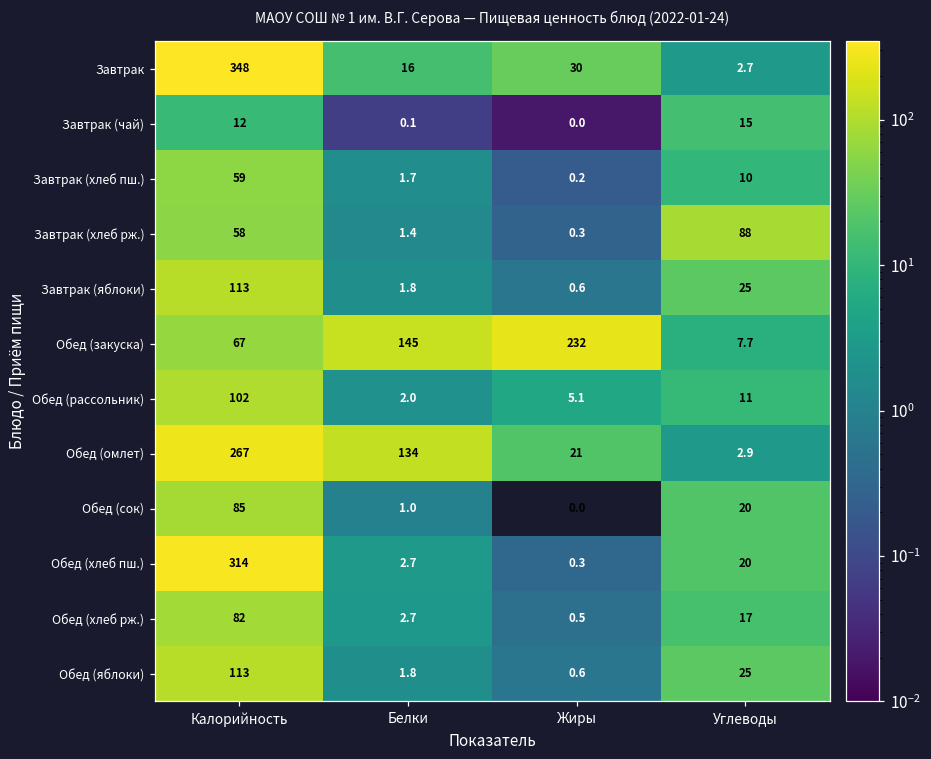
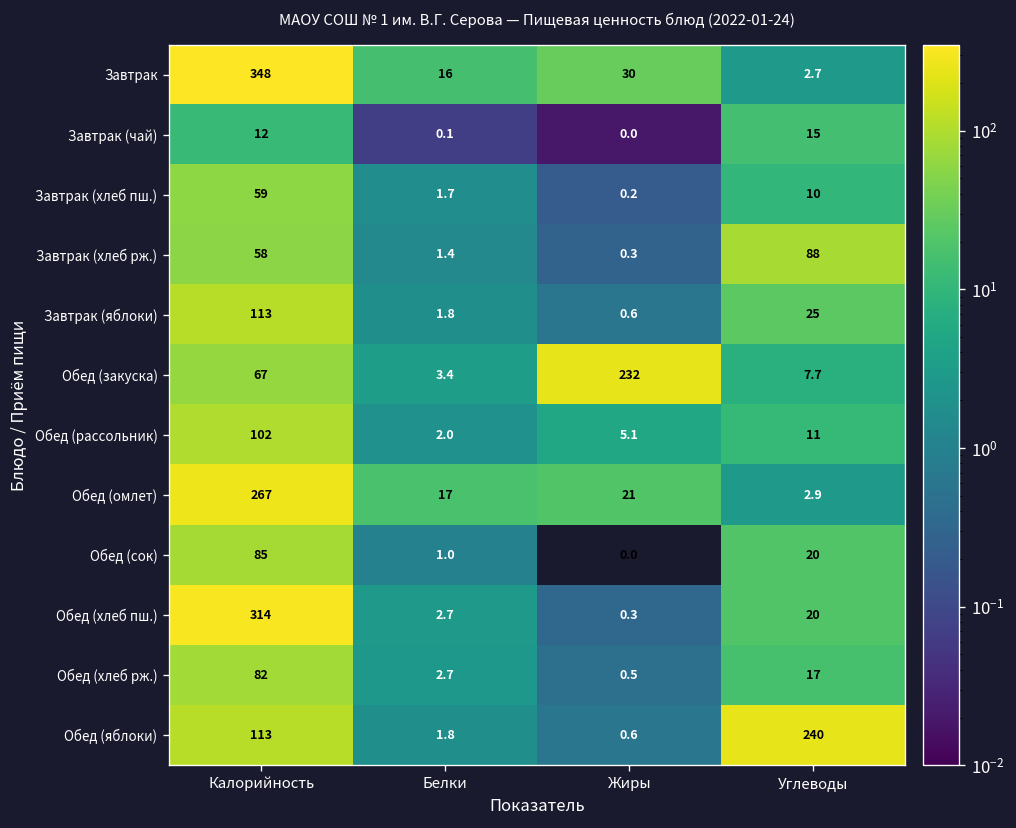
Обед (закуска), Белки: 145 -> 3.4
Обед (омлет), Белки: 134 -> 17
Обед (яблоки), Углеводы: 25 -> 240
